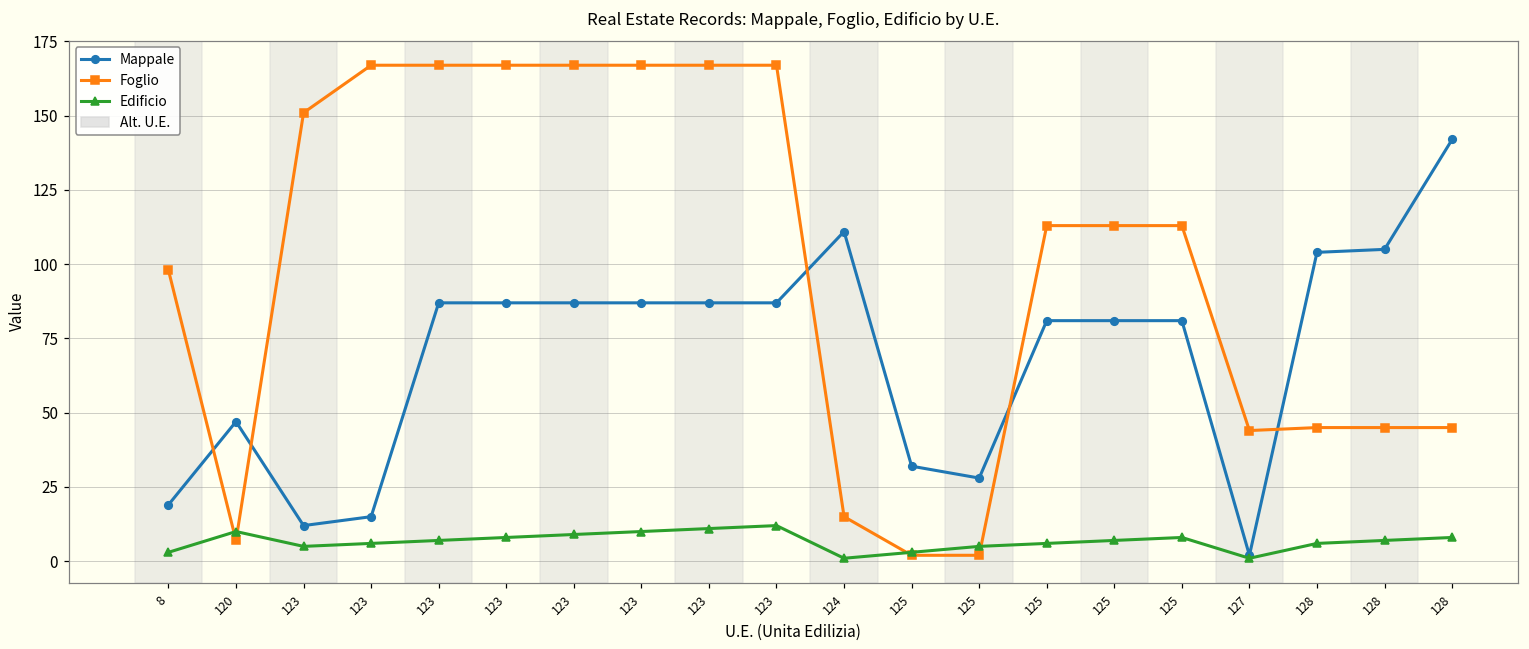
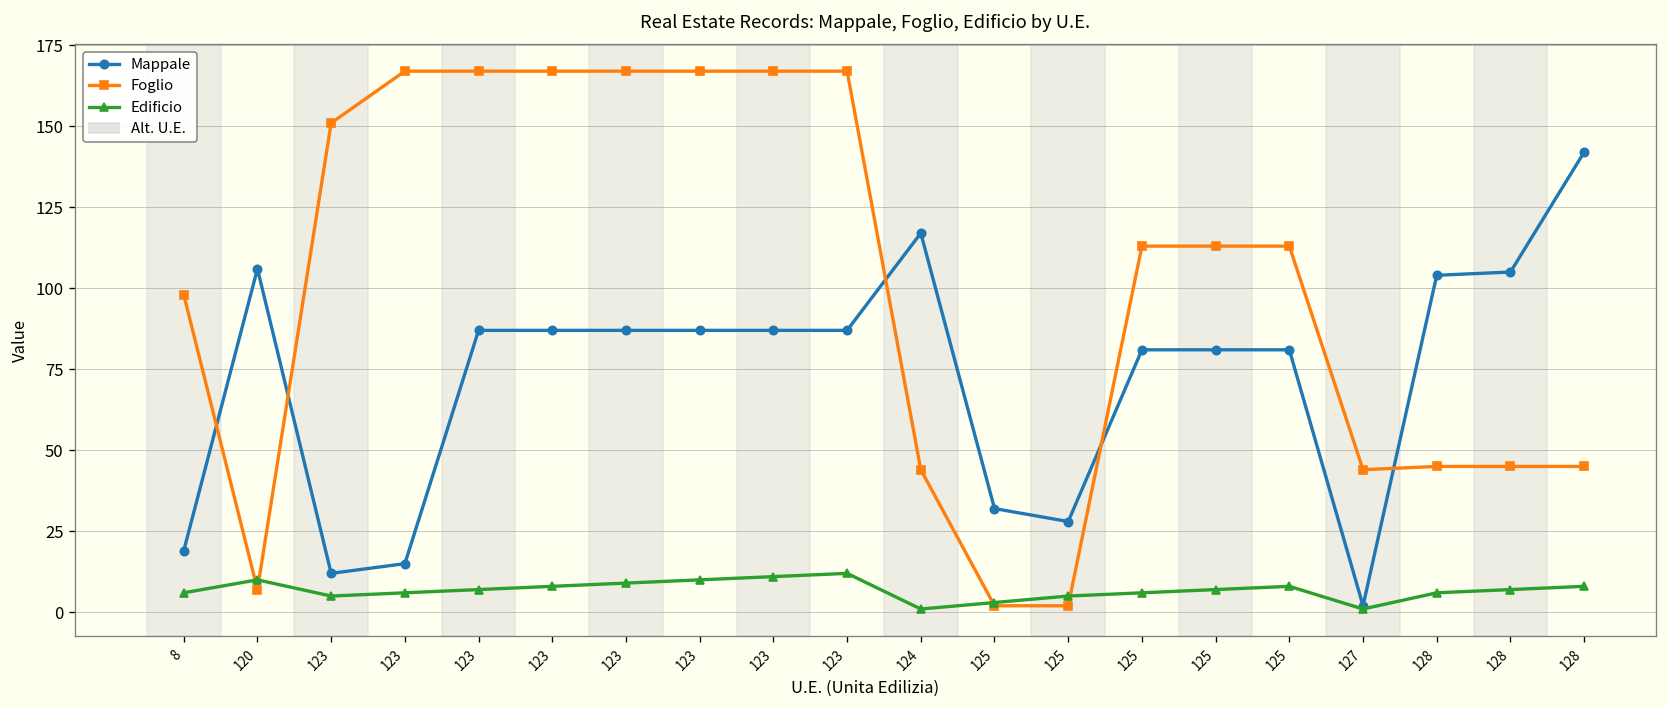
Edificio, 8: 3 -> 6
Mappale, 120: 47 -> 106
Mappale, 124: 111 -> 117
Foglio, 124: 15 -> 44
